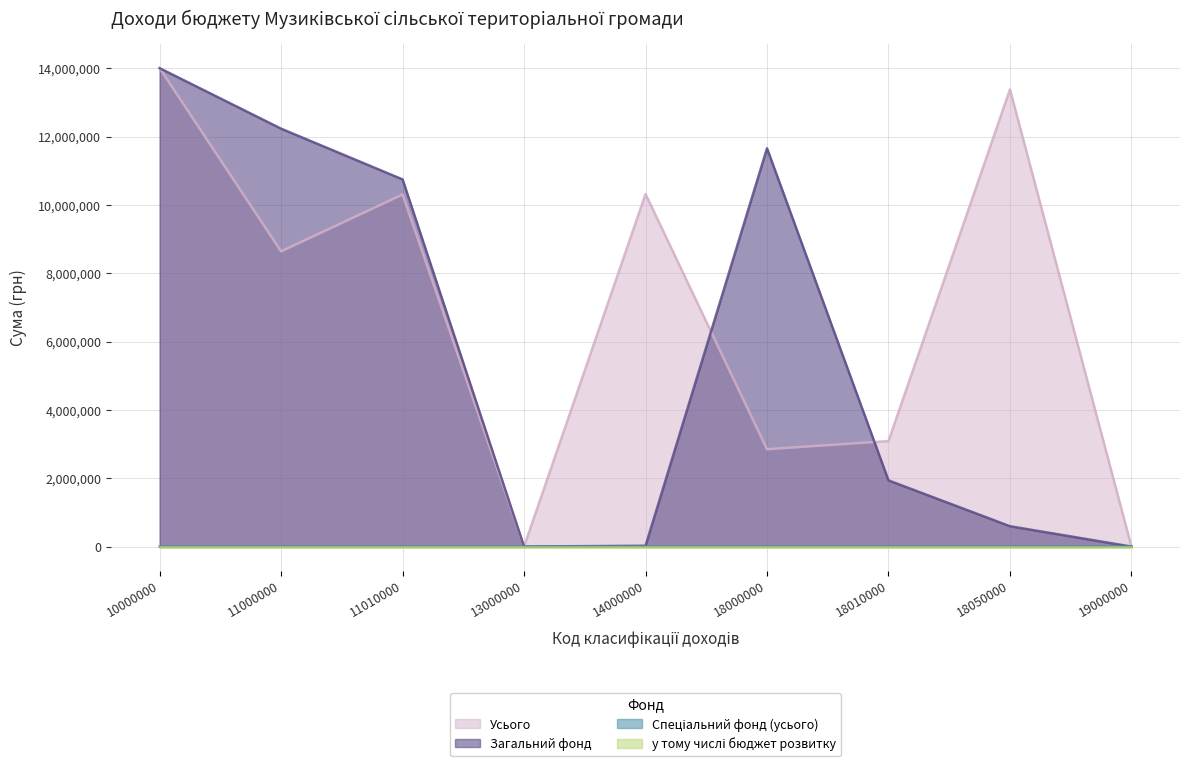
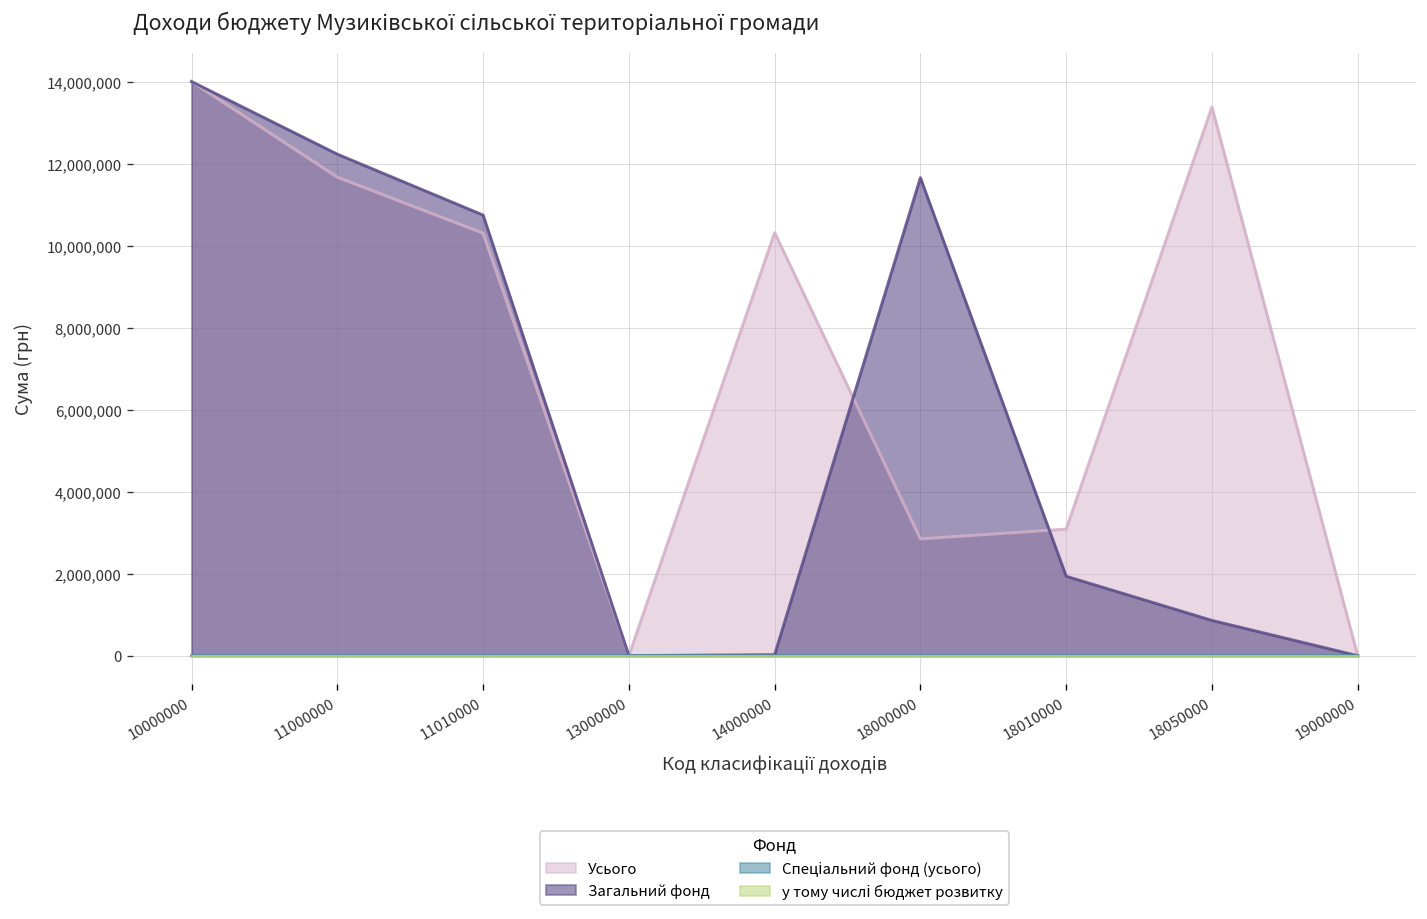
Усього, 11000000: 8,600,000 -> 11,700,000
Загальний фонд, 18050000: 600,000 -> 900,000
